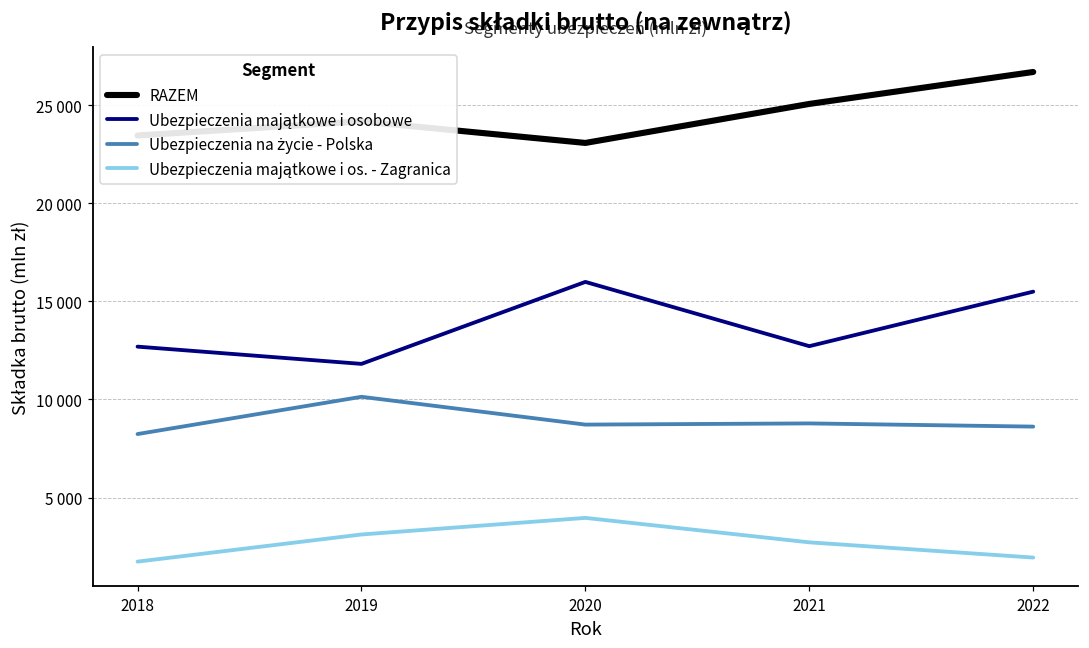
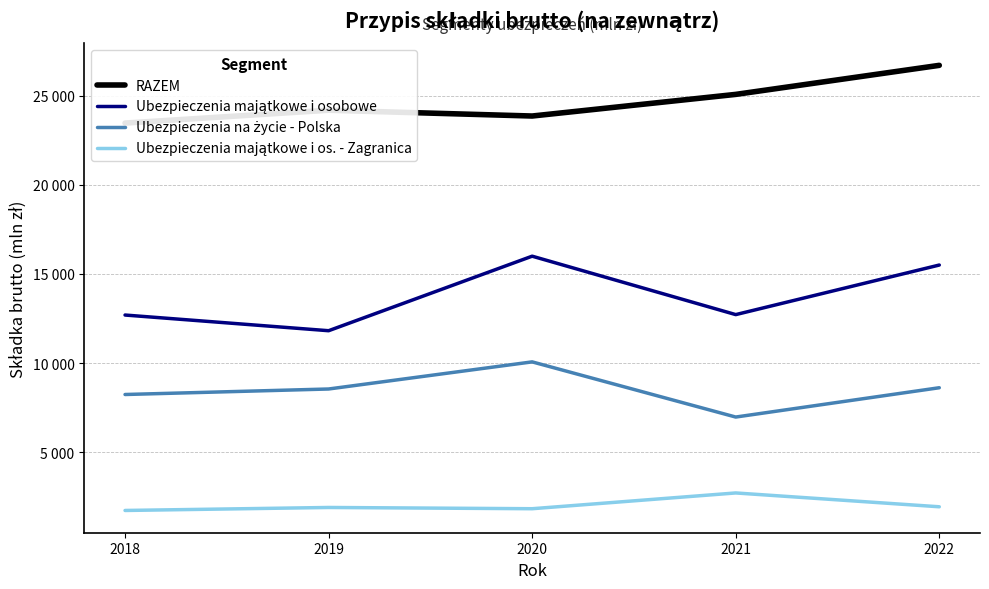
Ubezpieczenia na życie - Polska, 2019: 10100 -> 8500
Ubezpieczenia majątkowe i os. - Zagranica, 2019: 3100 -> 1900
RAZEM, 2020: 23100 -> 23900
Ubezpieczenia na życie - Polska, 2020: 8700 -> 10100
Ubezpieczenia majątkowe i os. - Zagranica, 2020: 4000 -> 1800
Ubezpieczenia na życie - Polska, 2021: 8800 -> 7000
